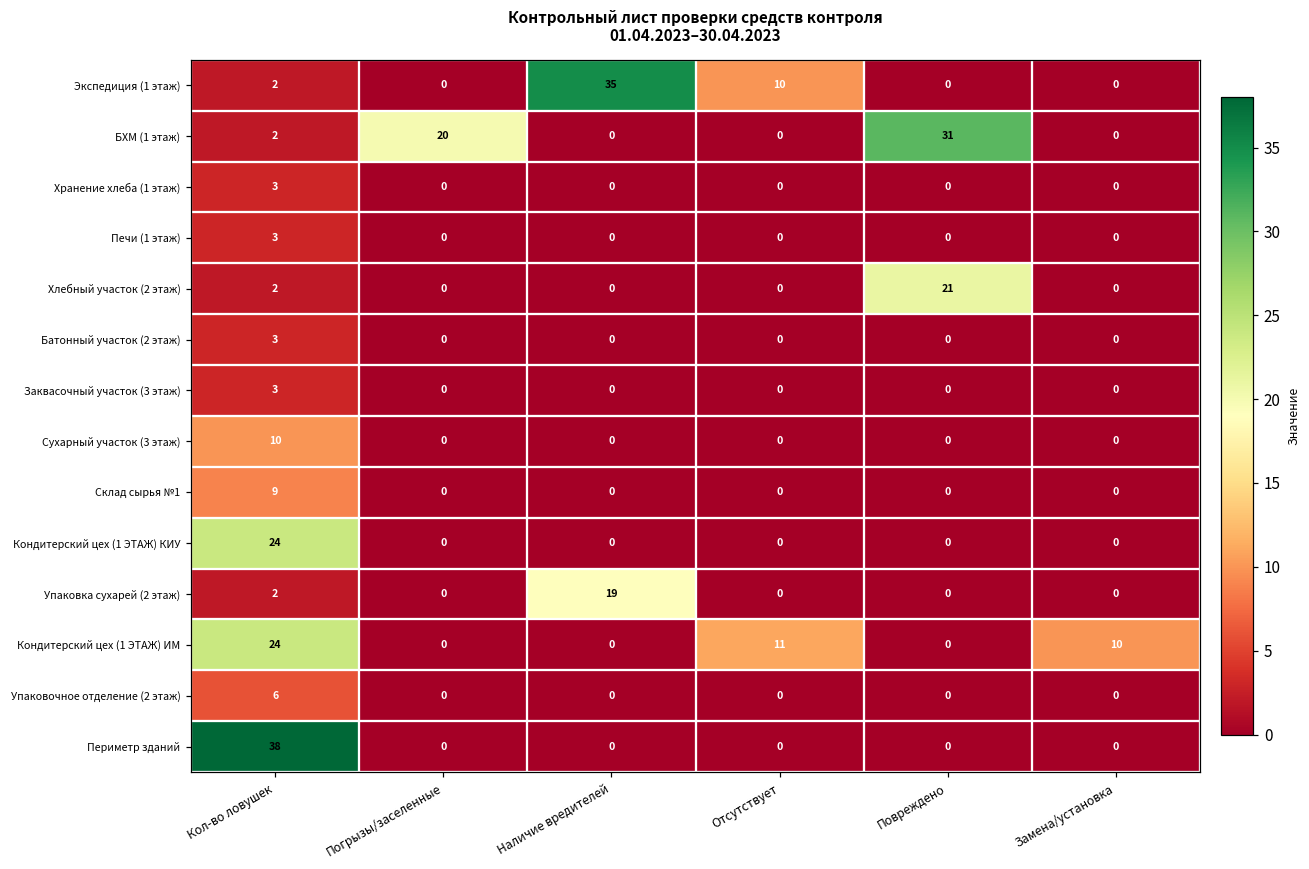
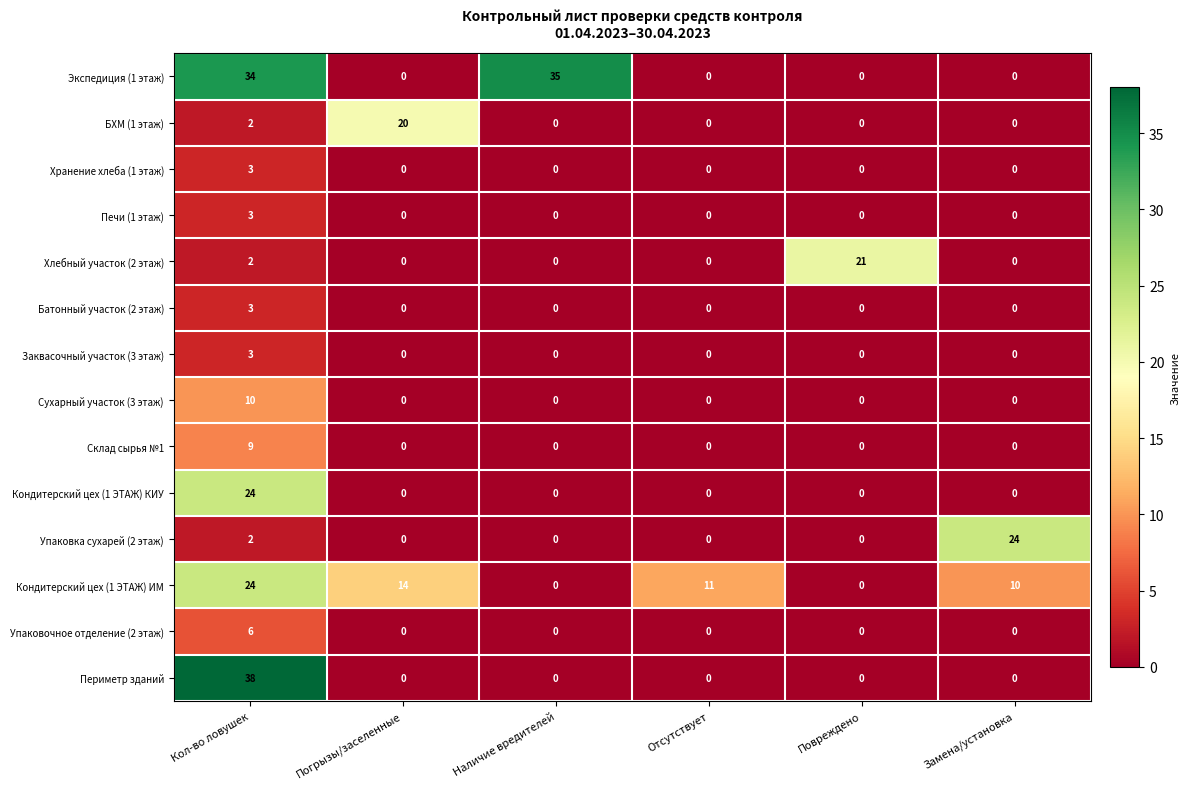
Экспедиция (1 этаж), Кол-во ловушек: 2 -> 34
Экспедиция (1 этаж), Отсутствует: 10 -> 0
БХМ (1 этаж), Повреждено: 31 -> 0
Упаковка сухарей (2 этаж), Наличие вредителей: 19 -> 0
Упаковка сухарей (2 этаж), Замена/установка: 0 -> 24
Кондитерский цех (1 ЭТАЖ) ИМ, Погрызы/заселенные: 0 -> 14
